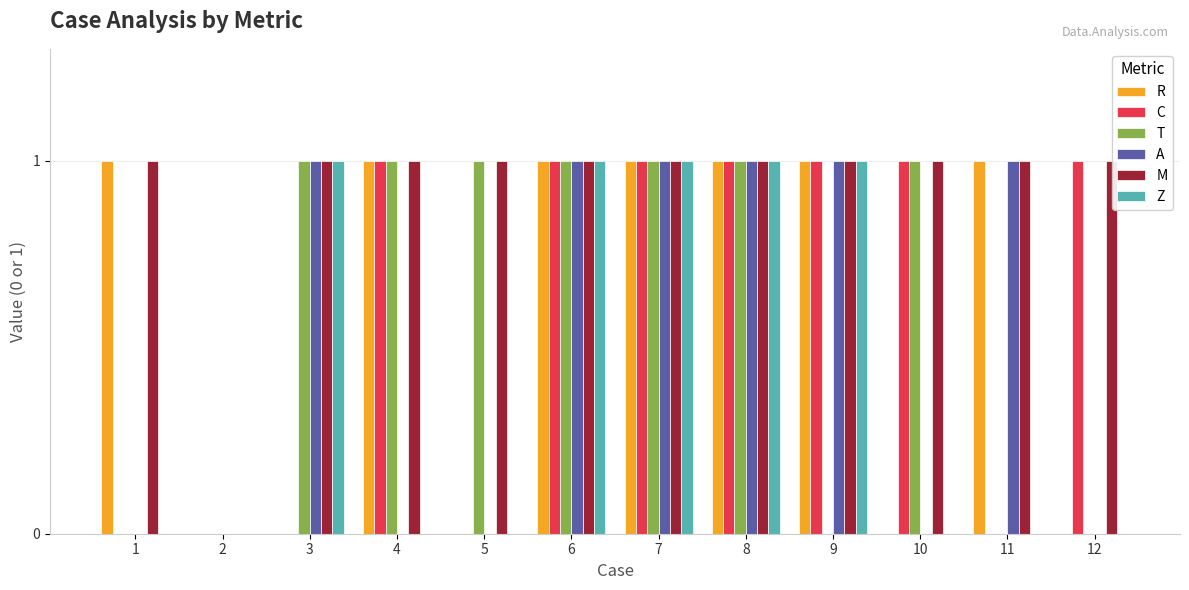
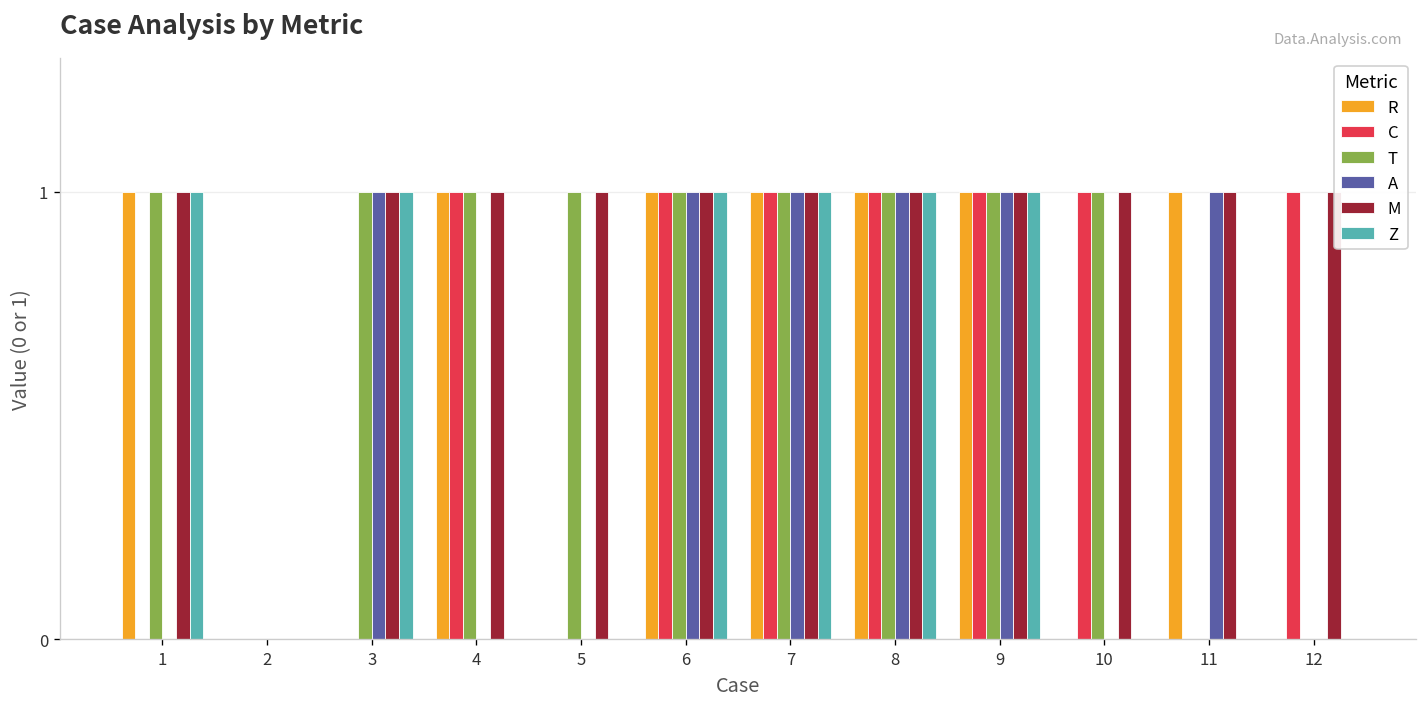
T, 1: 0 -> 1
Z, 1: 0 -> 1
T, 9: 0 -> 1
